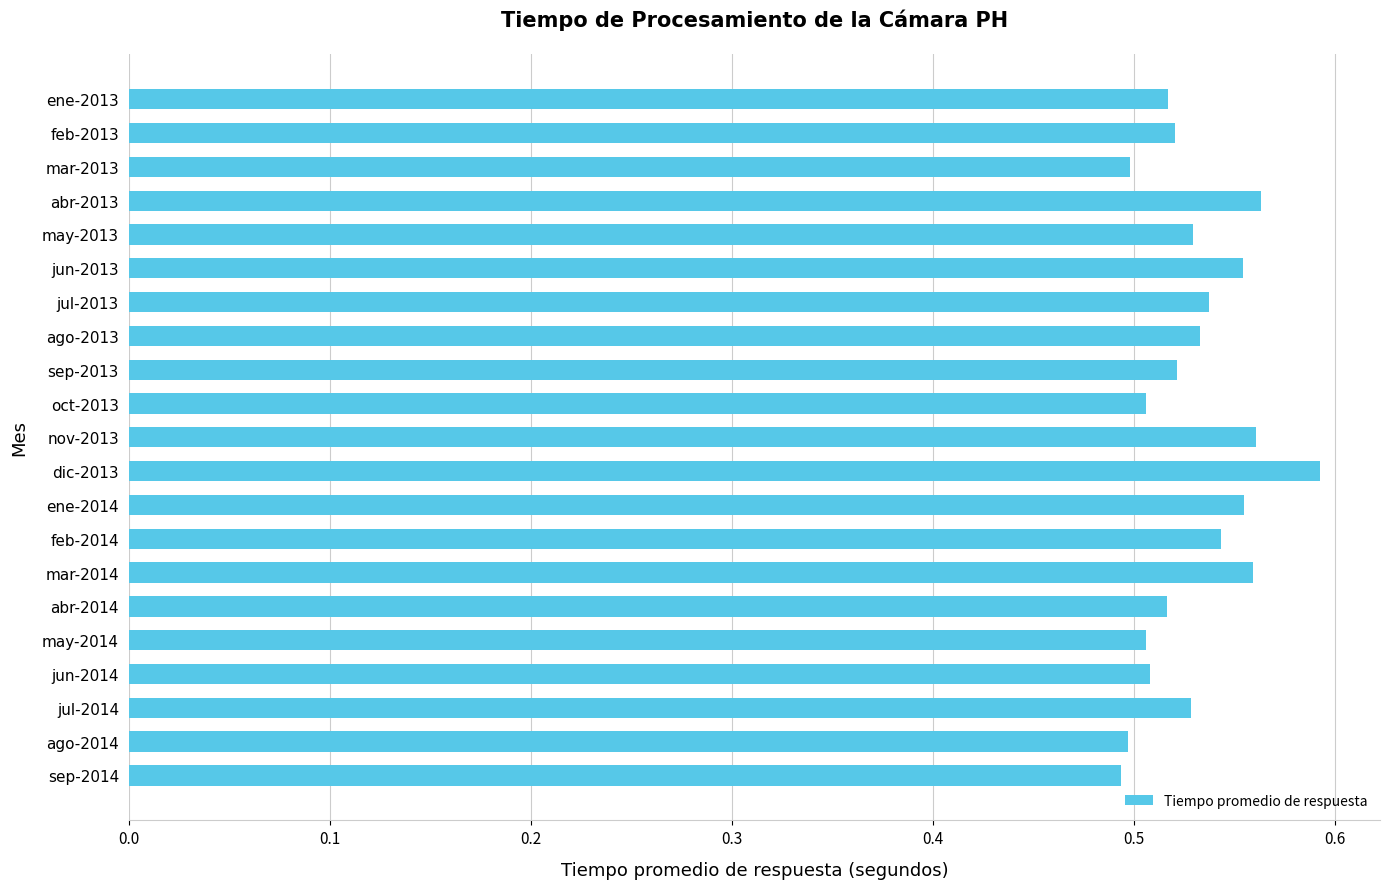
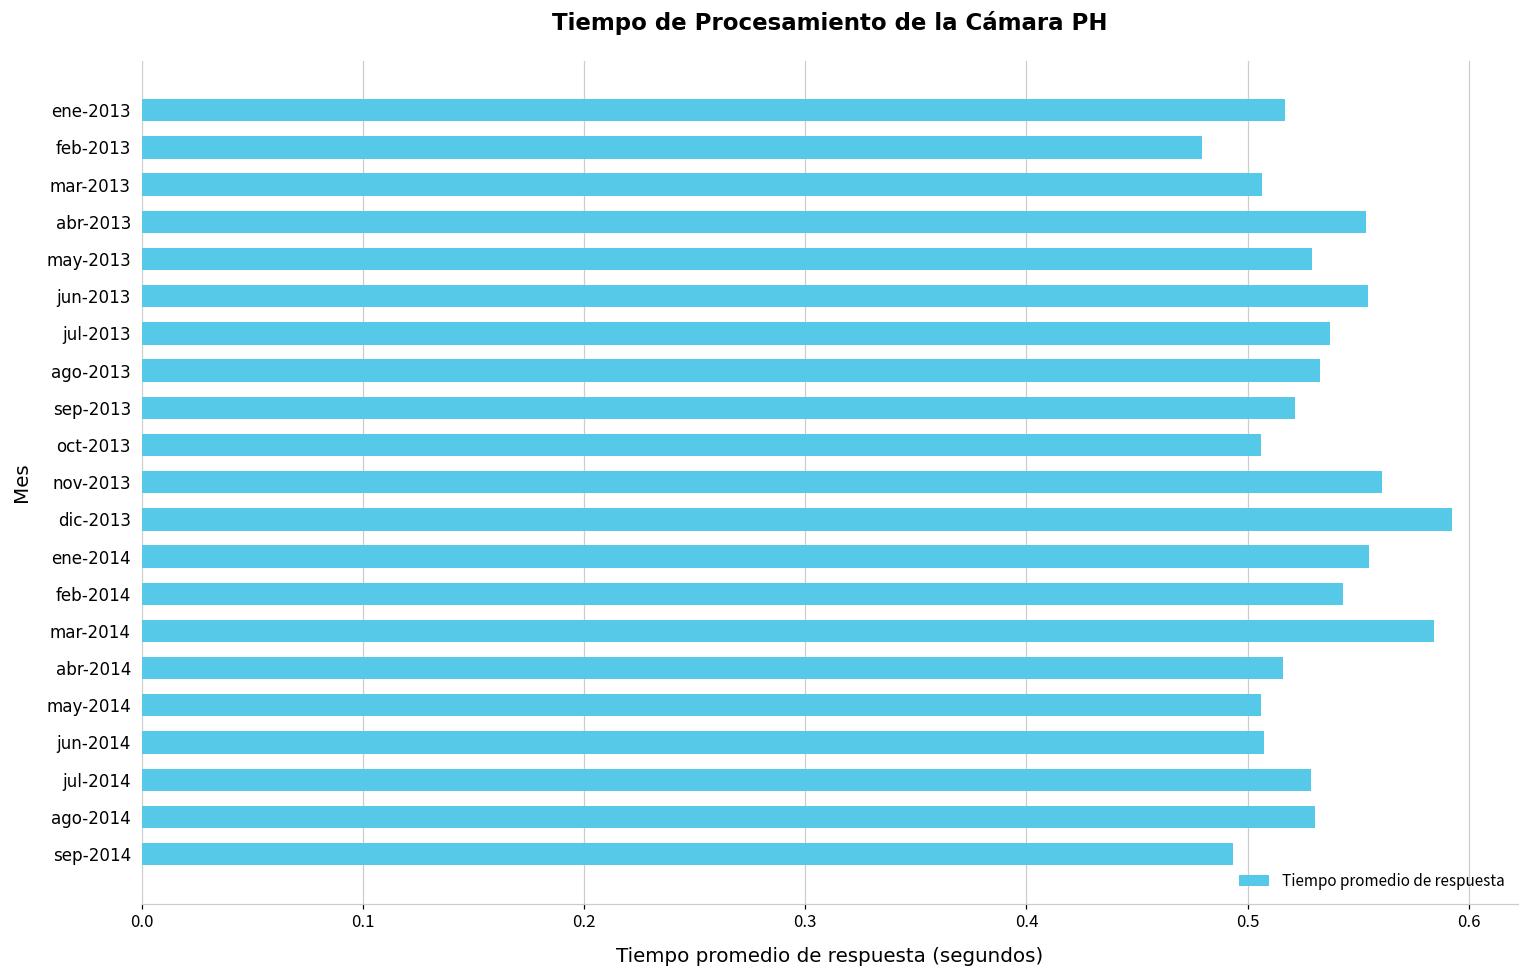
feb-2013: 0.520 -> 0.479
mar-2013: 0.498 -> 0.506
abr-2013: 0.563 -> 0.554
mar-2014: 0.559 -> 0.584
ago-2014: 0.497 -> 0.530
